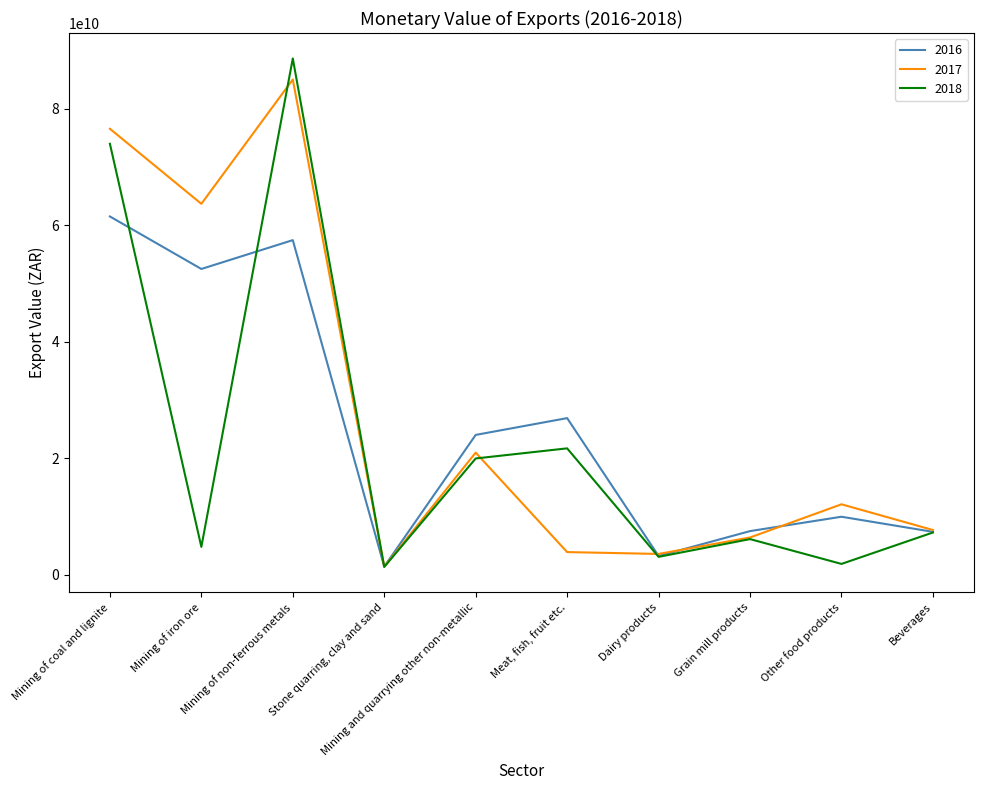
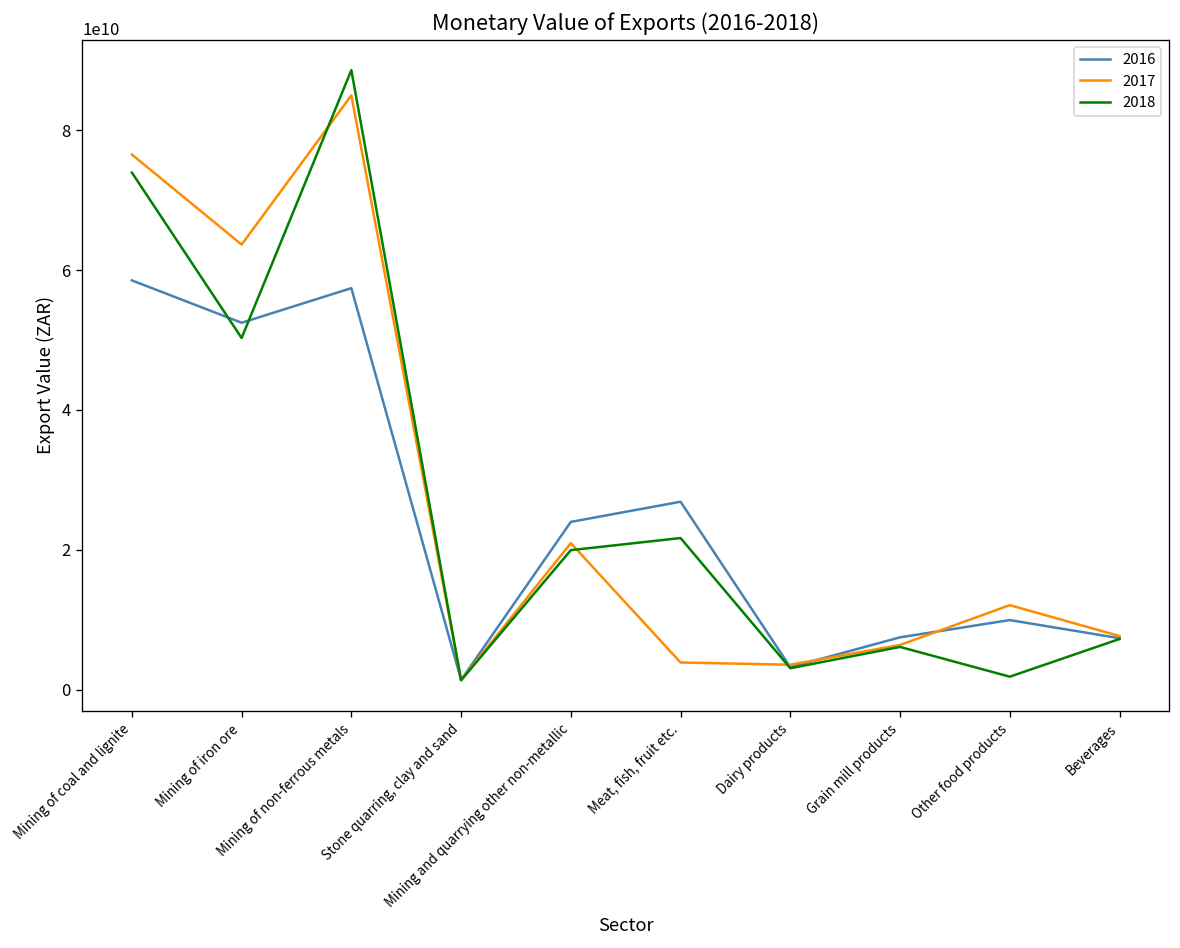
2016, Mining of coal and lignite: 61000000000 -> 59000000000
2018, Mining of iron ore: 5000000000 -> 50000000000
